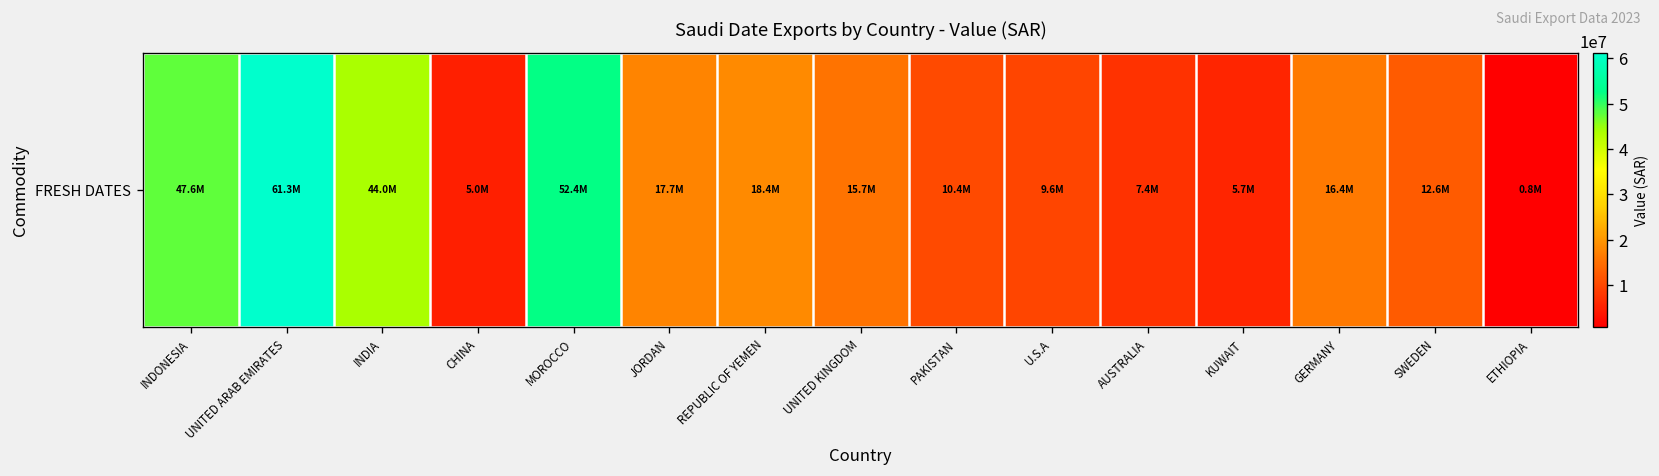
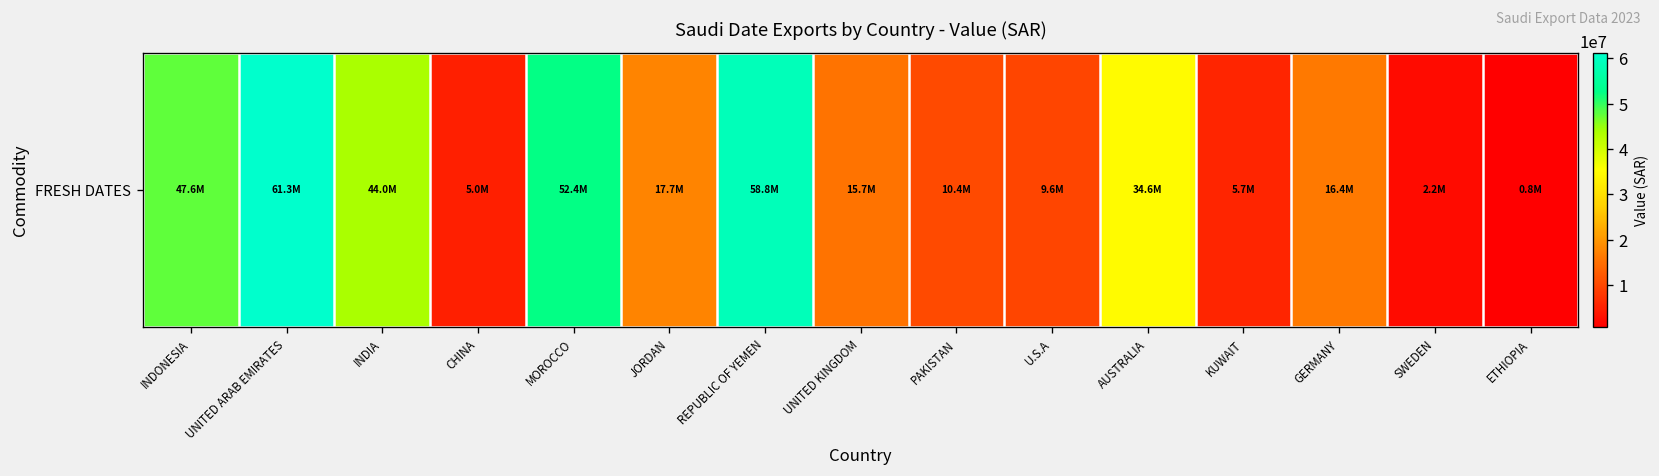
FRESH DATES, REPUBLIC OF YEMEN: 18.4M -> 58.8M
FRESH DATES, AUSTRALIA: 7.4M -> 34.6M
FRESH DATES, SWEDEN: 12.6M -> 2.2M
